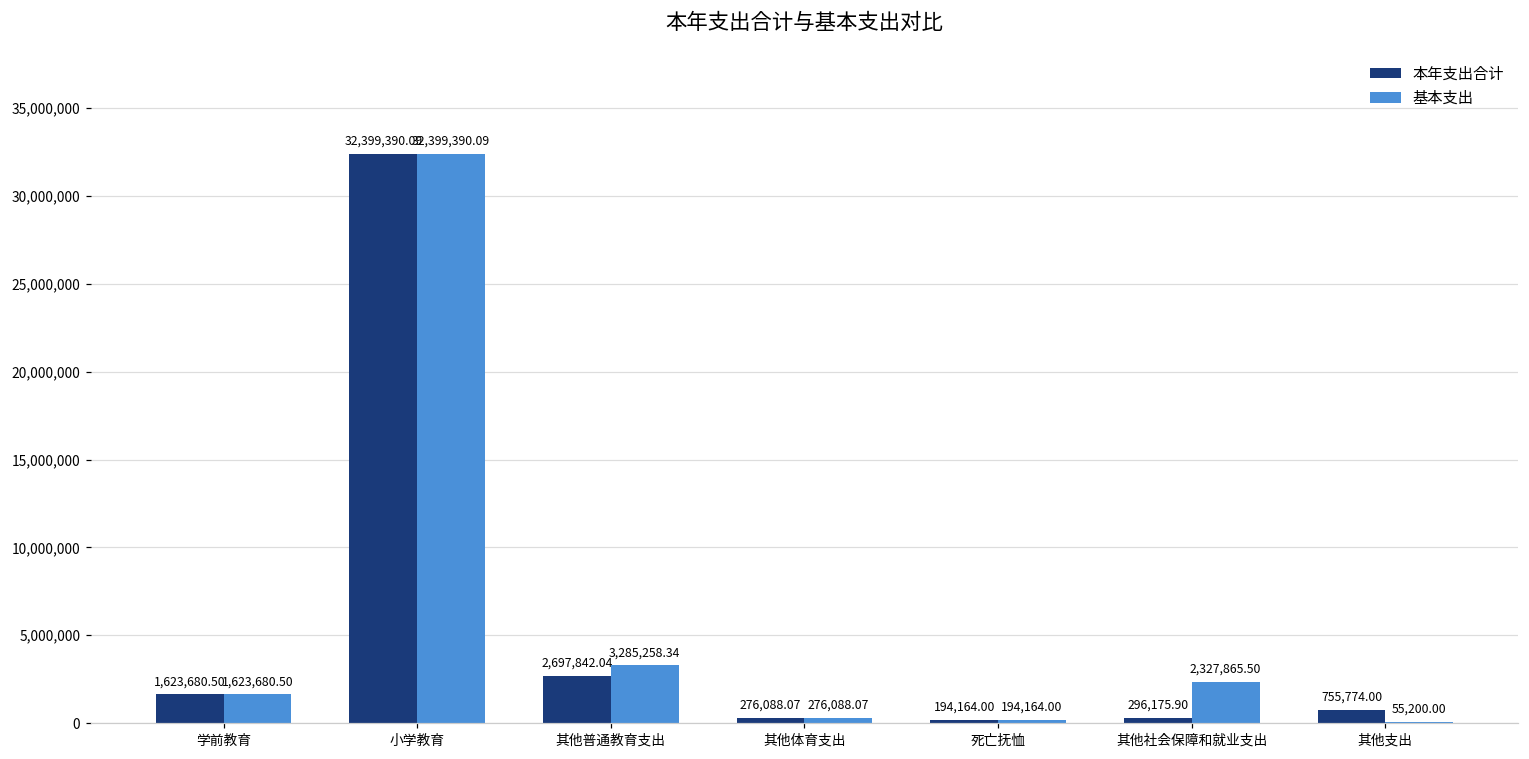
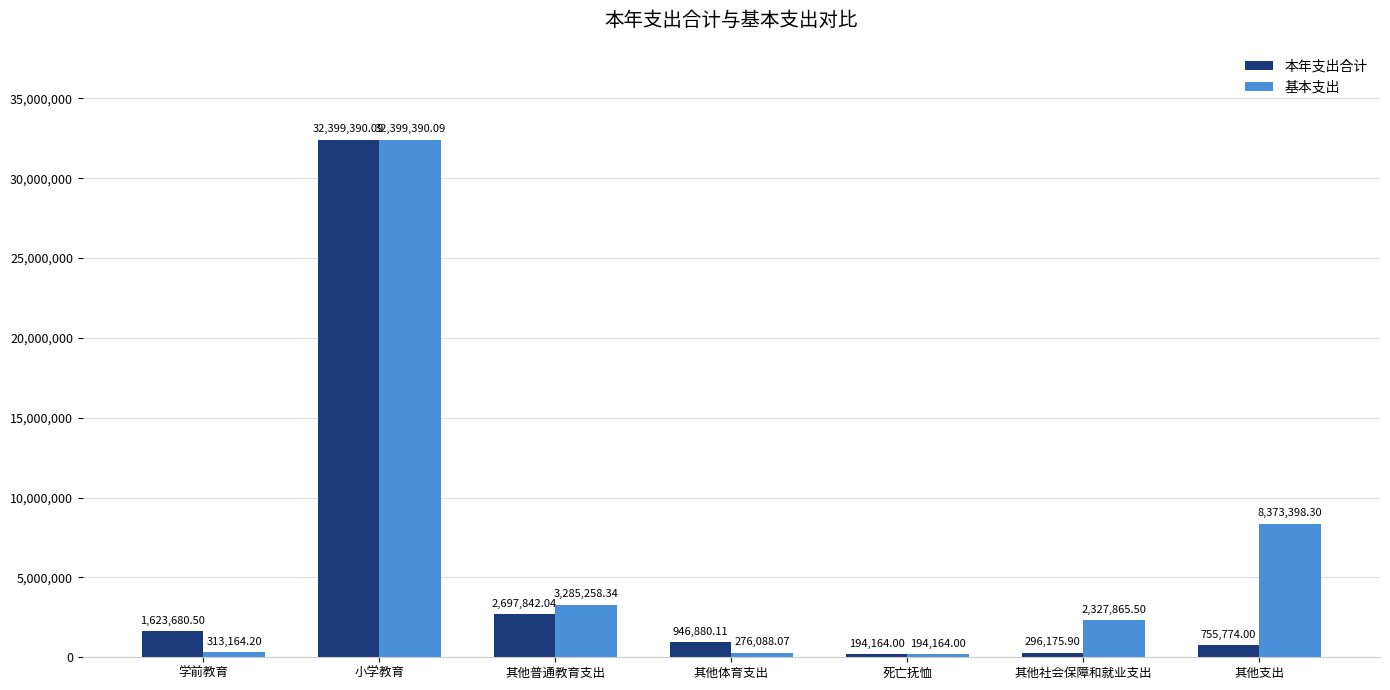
基本支出, 学前教育: 1,623,680.50 -> 313,164.20
本年支出合计, 其他体育支出: 276,088.07 -> 946,880.11
基本支出, 其他支出: 55,200.00 -> 8,373,398.30
